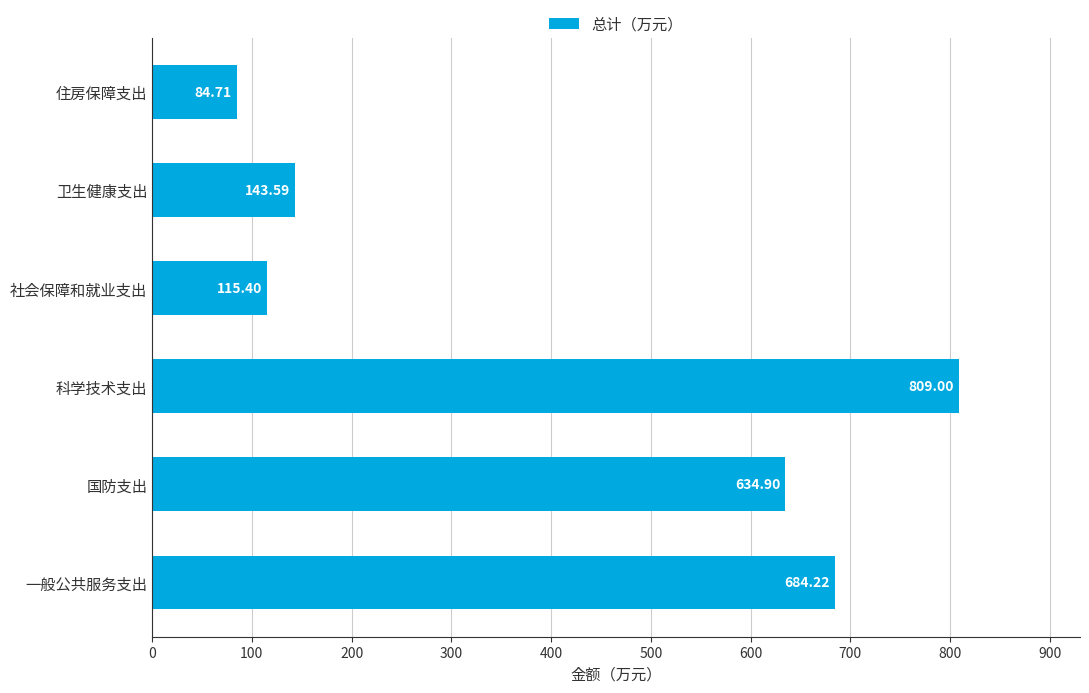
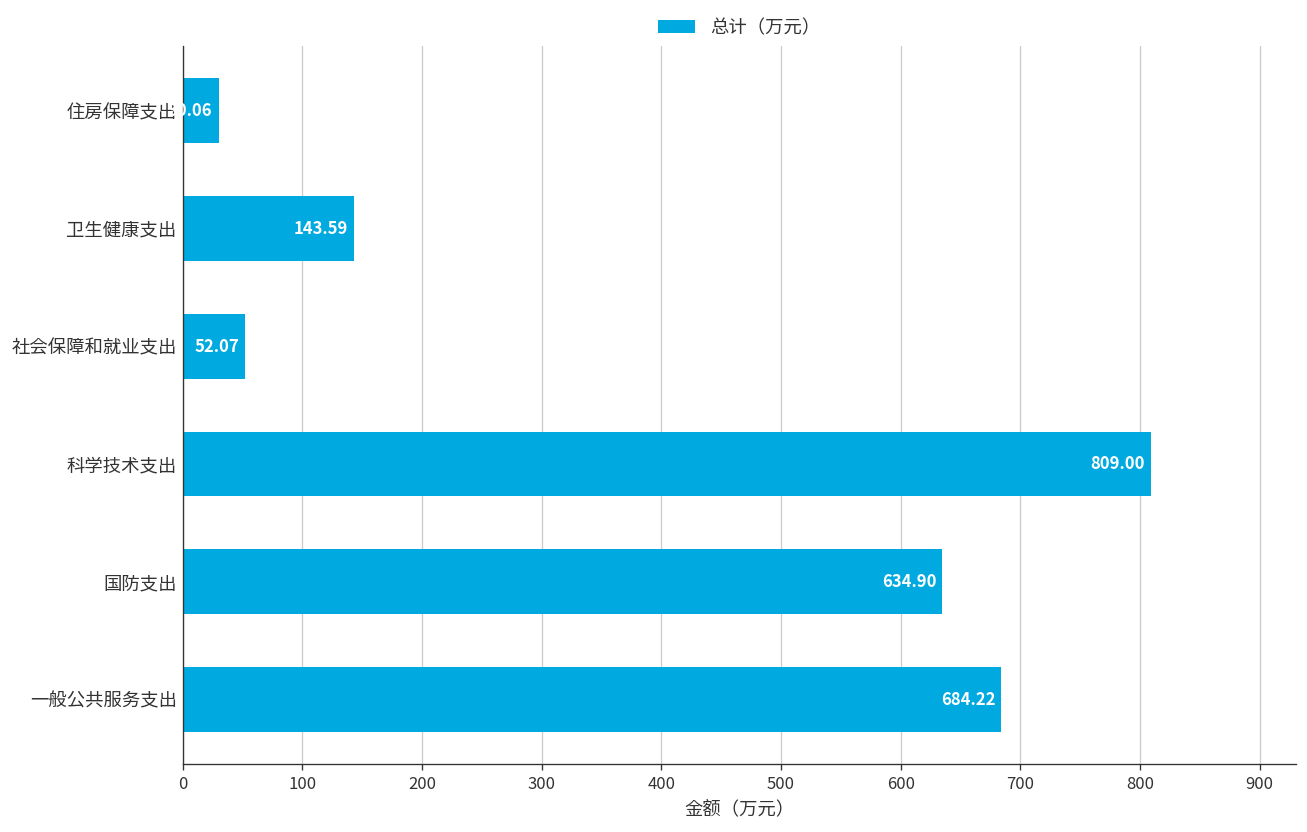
住房保障支出: 84.71 -> 30.06
社会保障和就业支出: 115.40 -> 52.07
